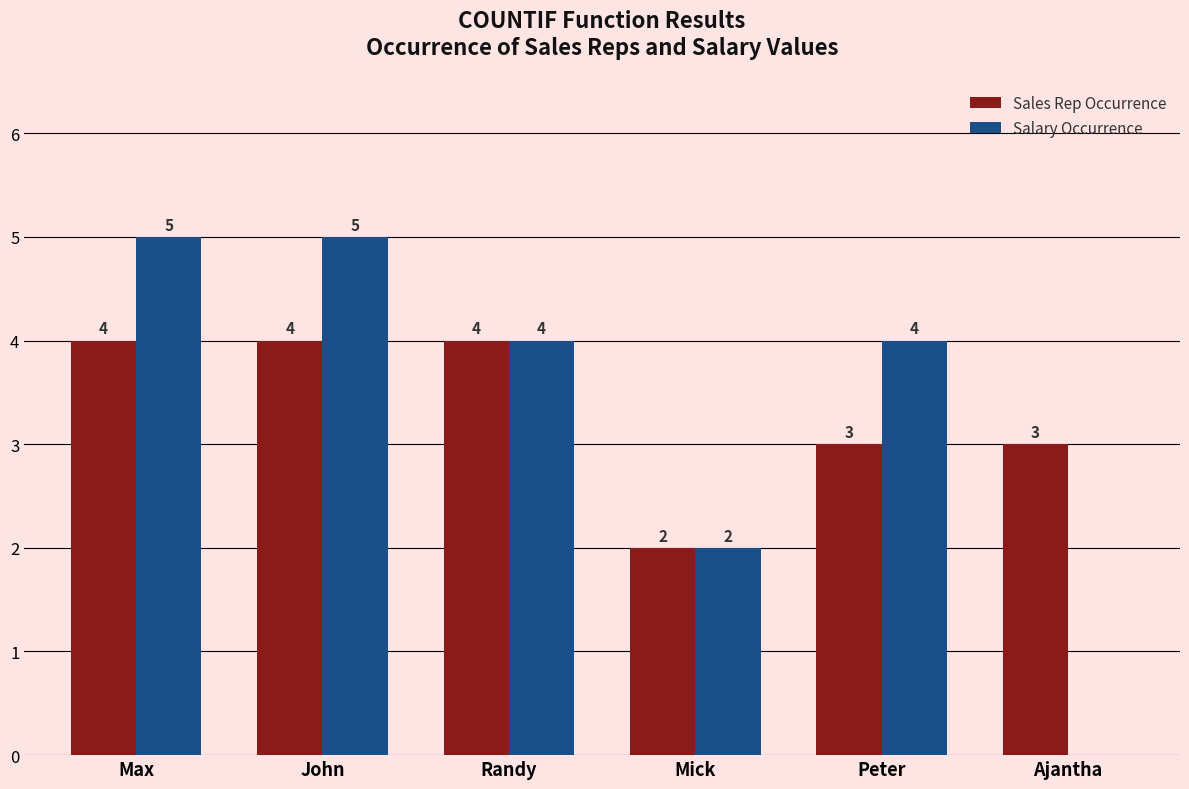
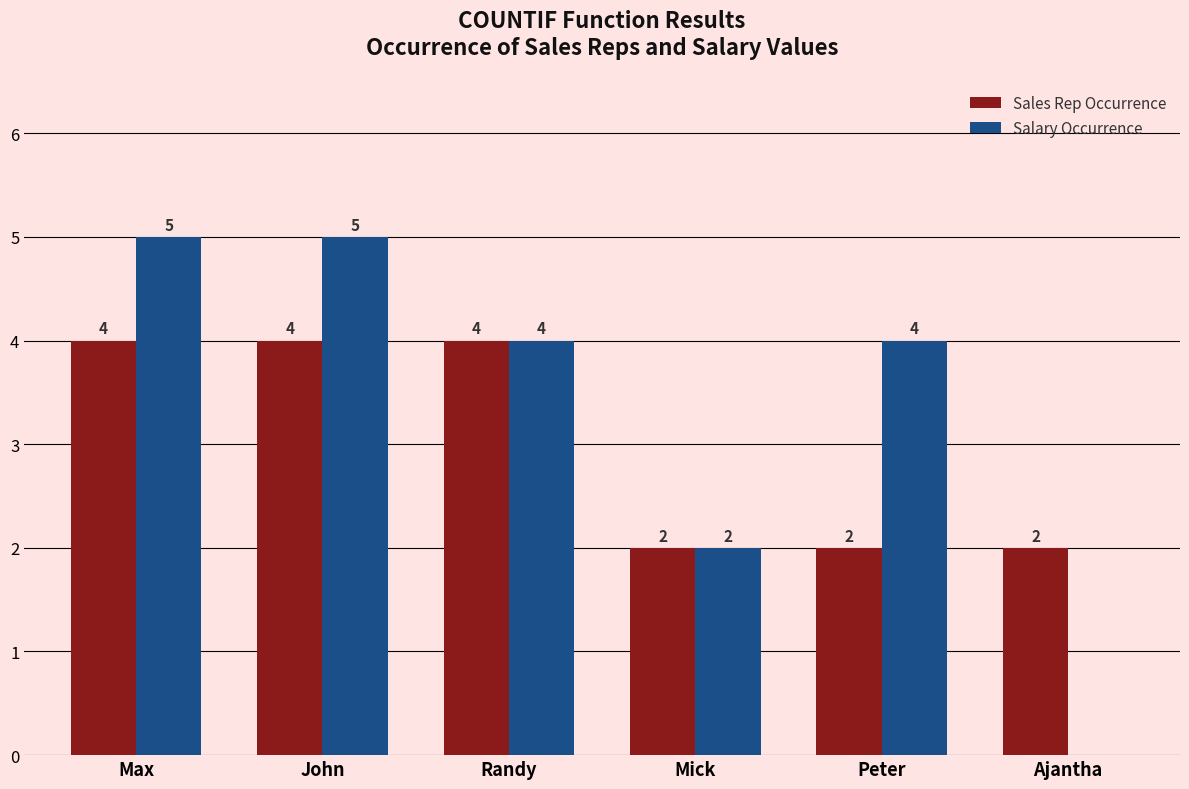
Sales Rep Occurrence, Peter: 3 -> 2
Sales Rep Occurrence, Ajantha: 3 -> 2
